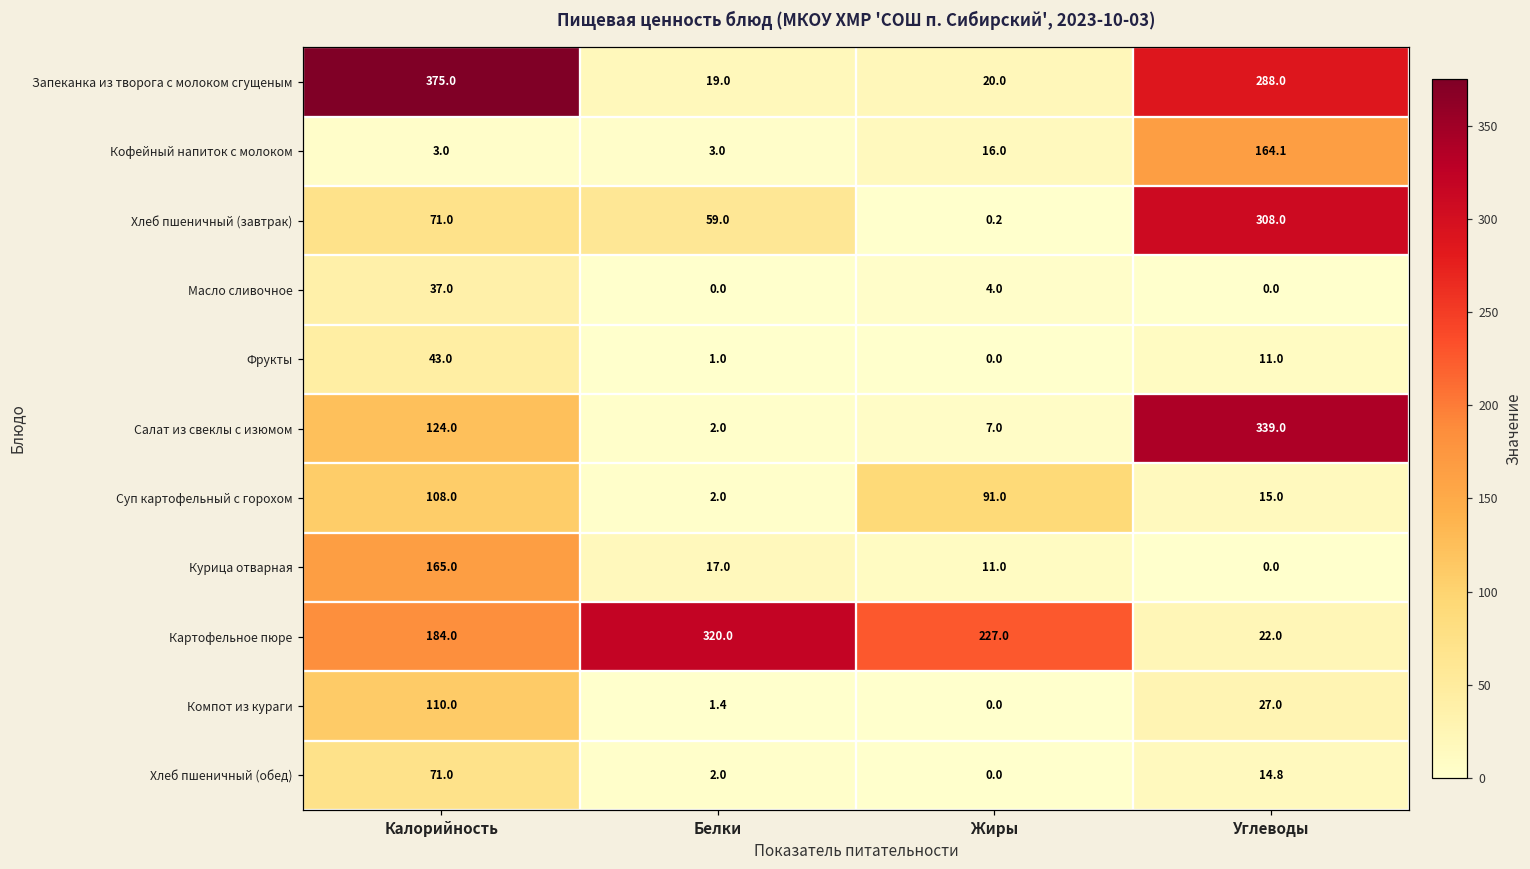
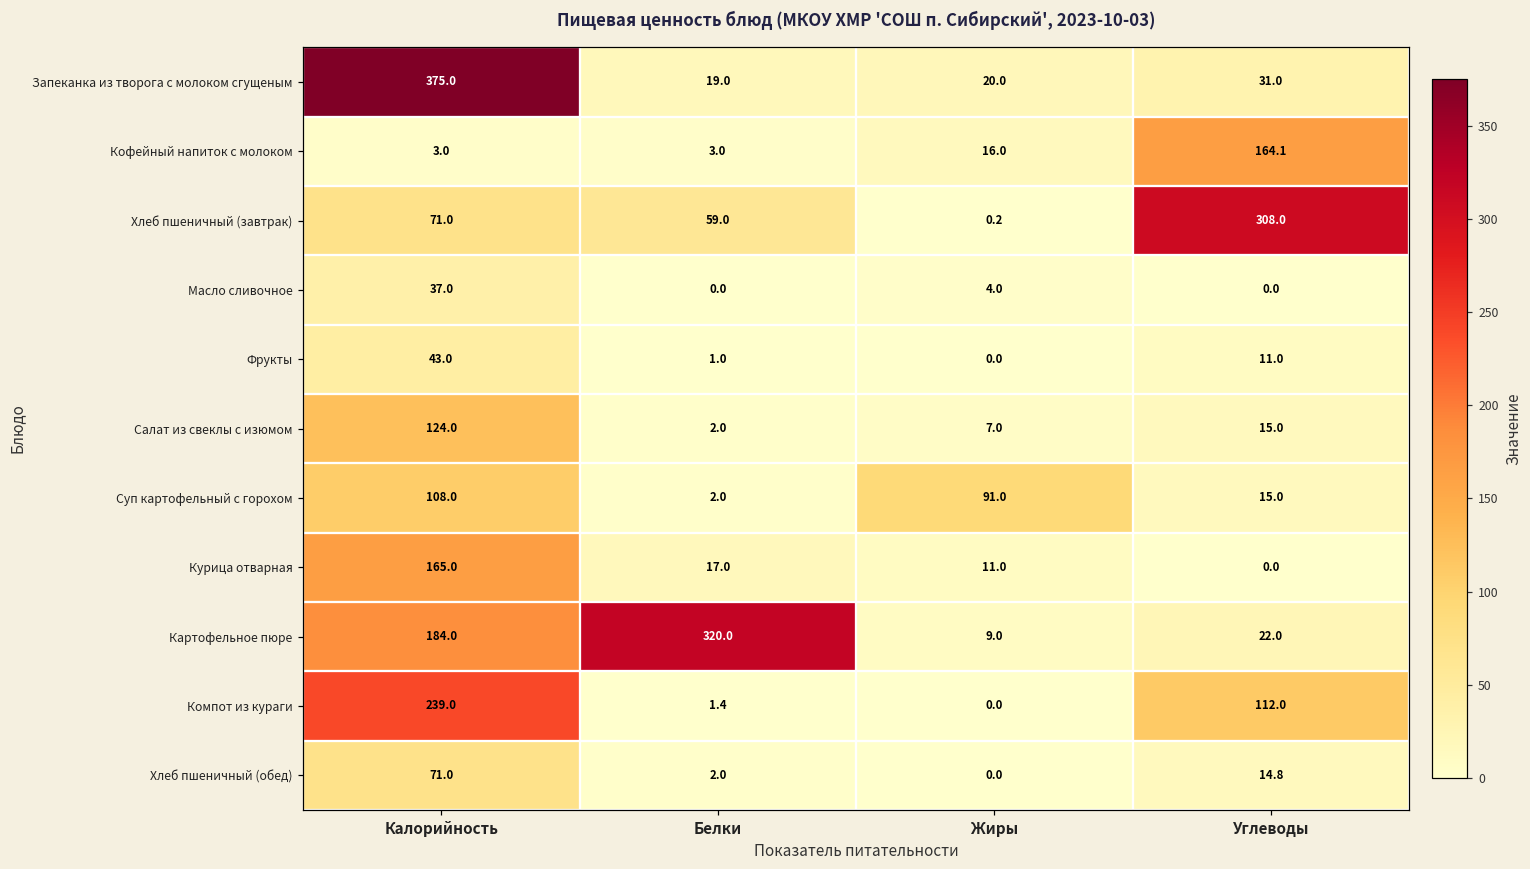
Запеканка из творога с молоком сгущеным, Углеводы: 288.0 -> 31.0
Салат из свеклы с изюмом, Углеводы: 339.0 -> 15.0
Картофельное пюре, Жиры: 227.0 -> 9.0
Компот из кураги, Калорийность: 110.0 -> 239.0
Компот из кураги, Углеводы: 27.0 -> 112.0
